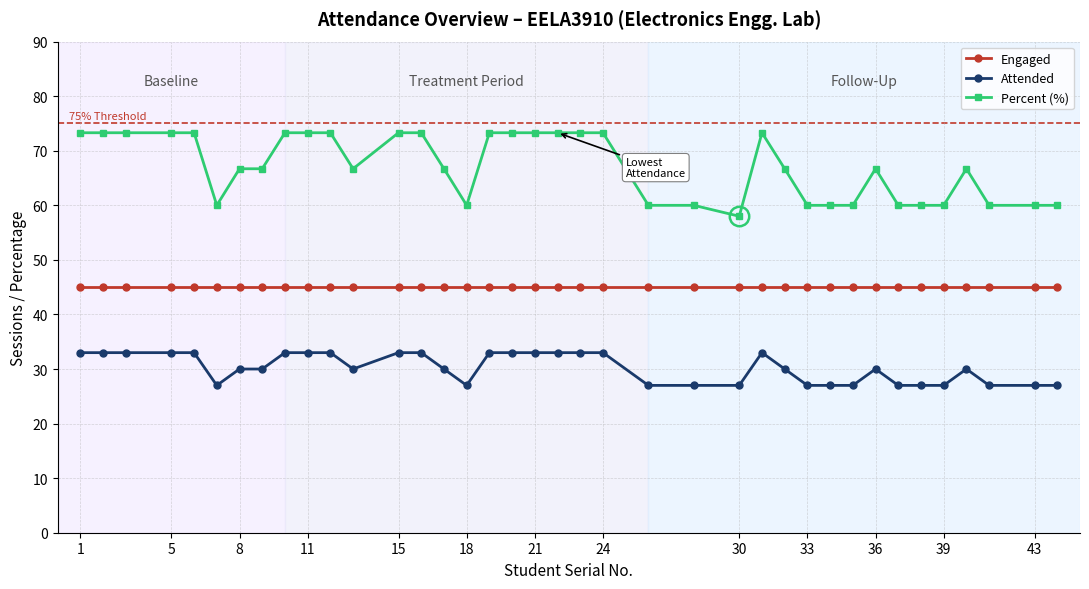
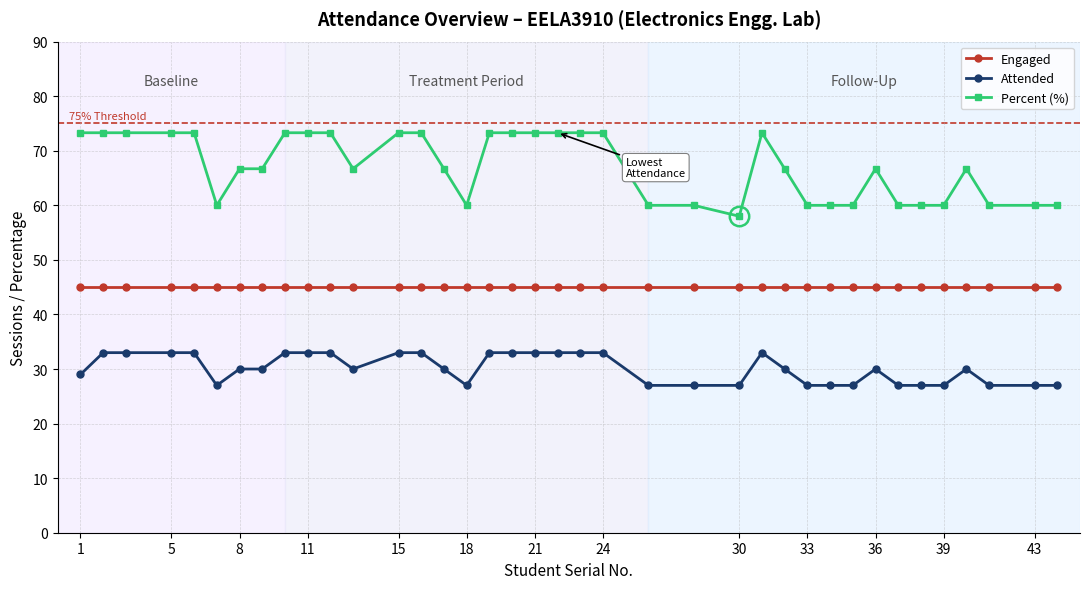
Attended, 1: 33 -> 29
